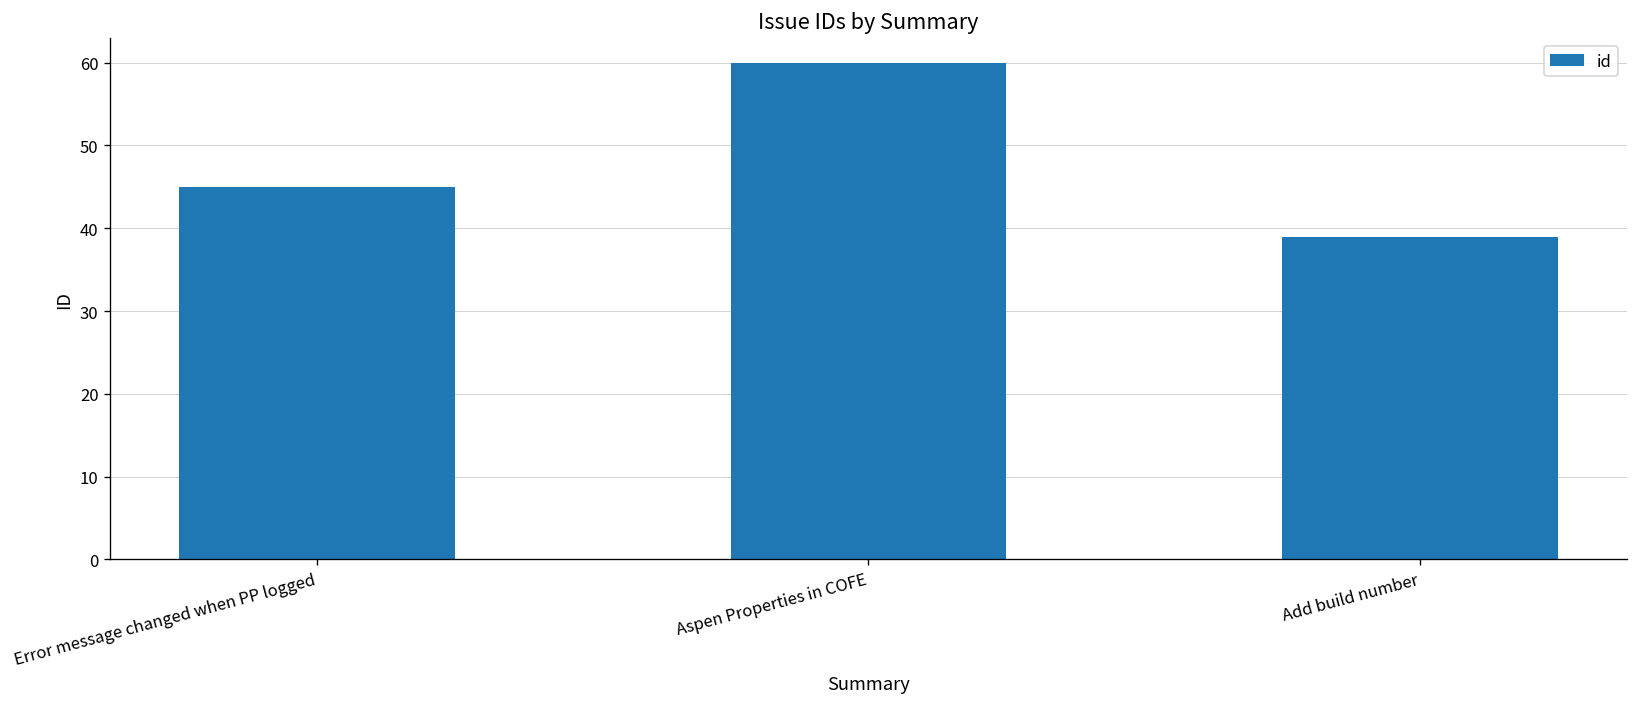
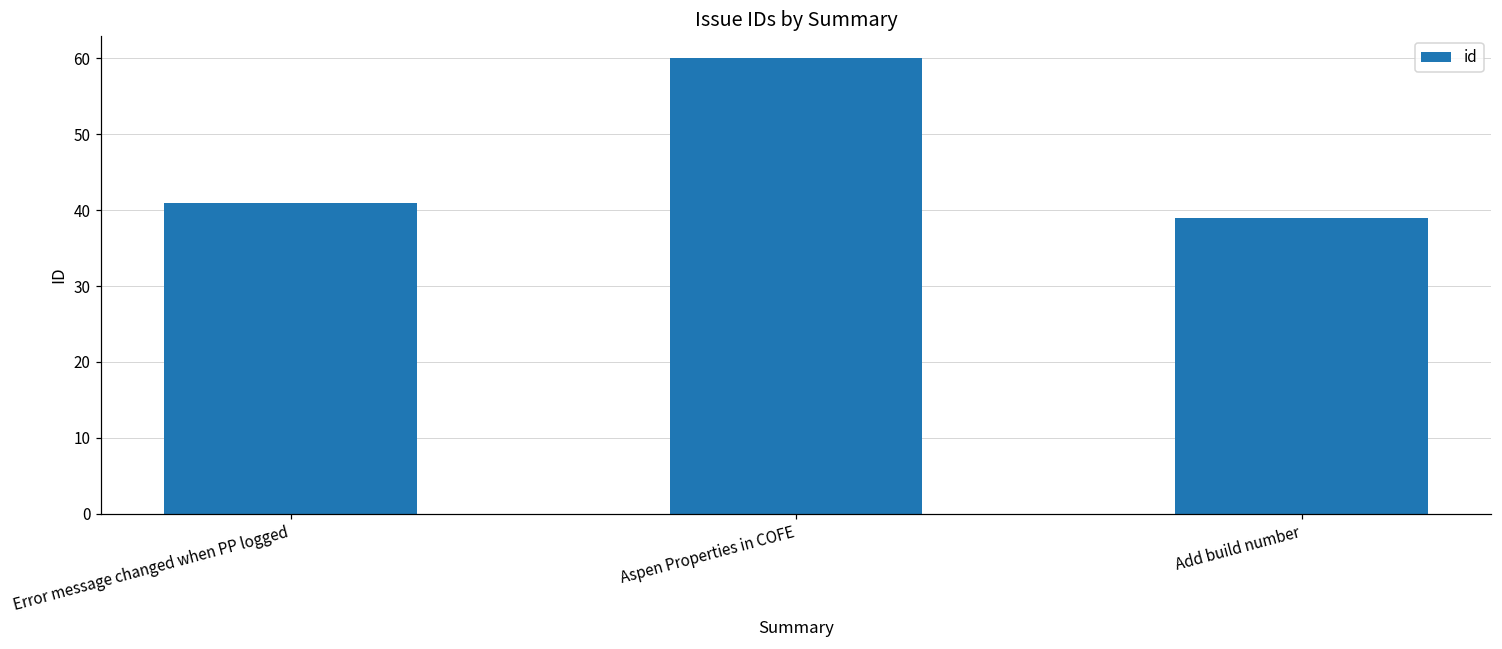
Error message changed when PP logged: 45 -> 41
